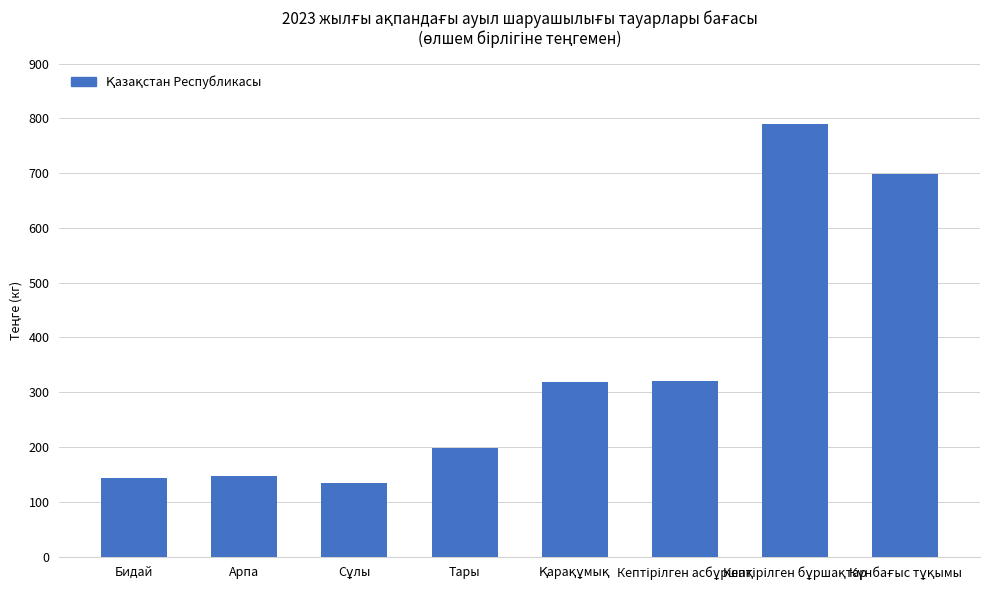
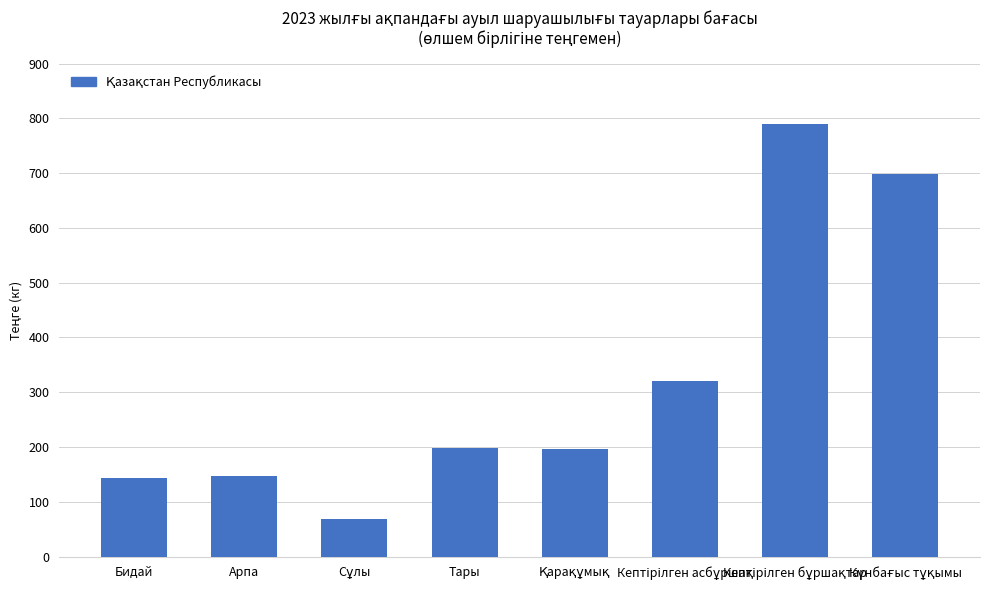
Сұлы: 140 -> 70
Қарақұмық: 320 -> 200
